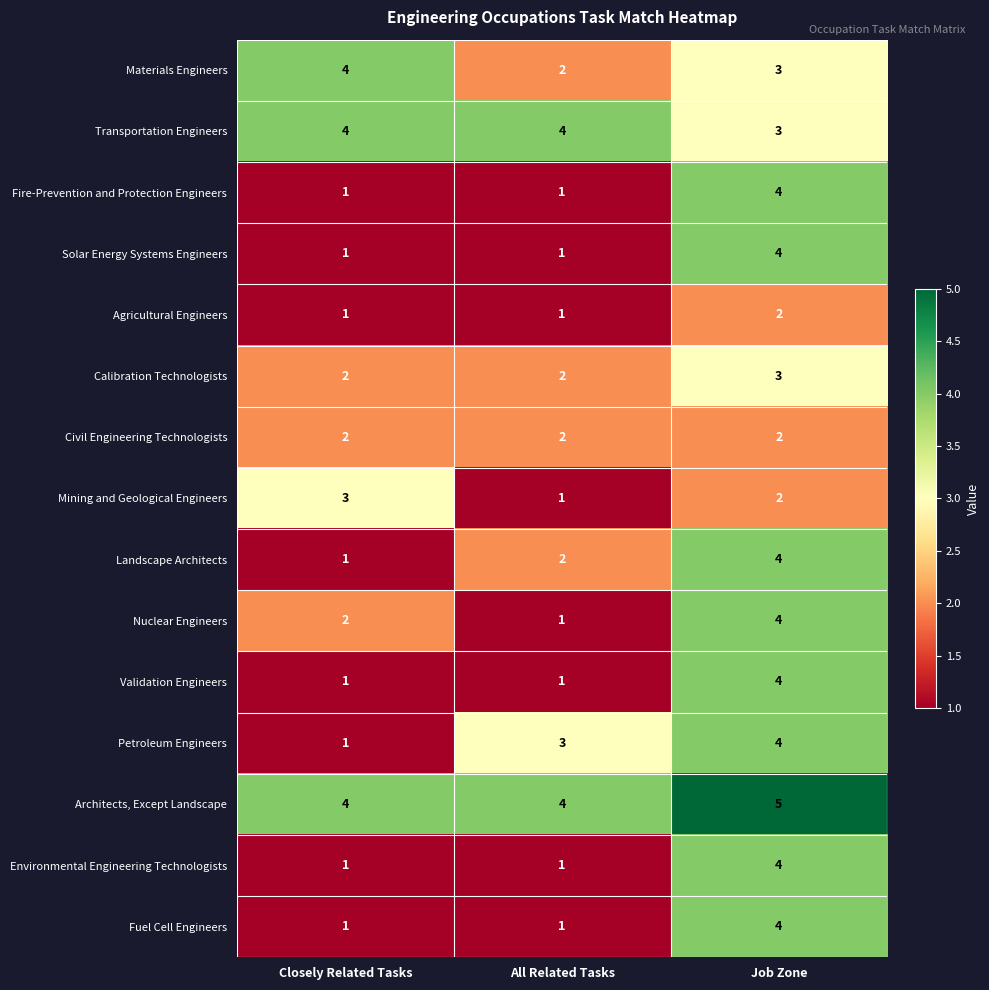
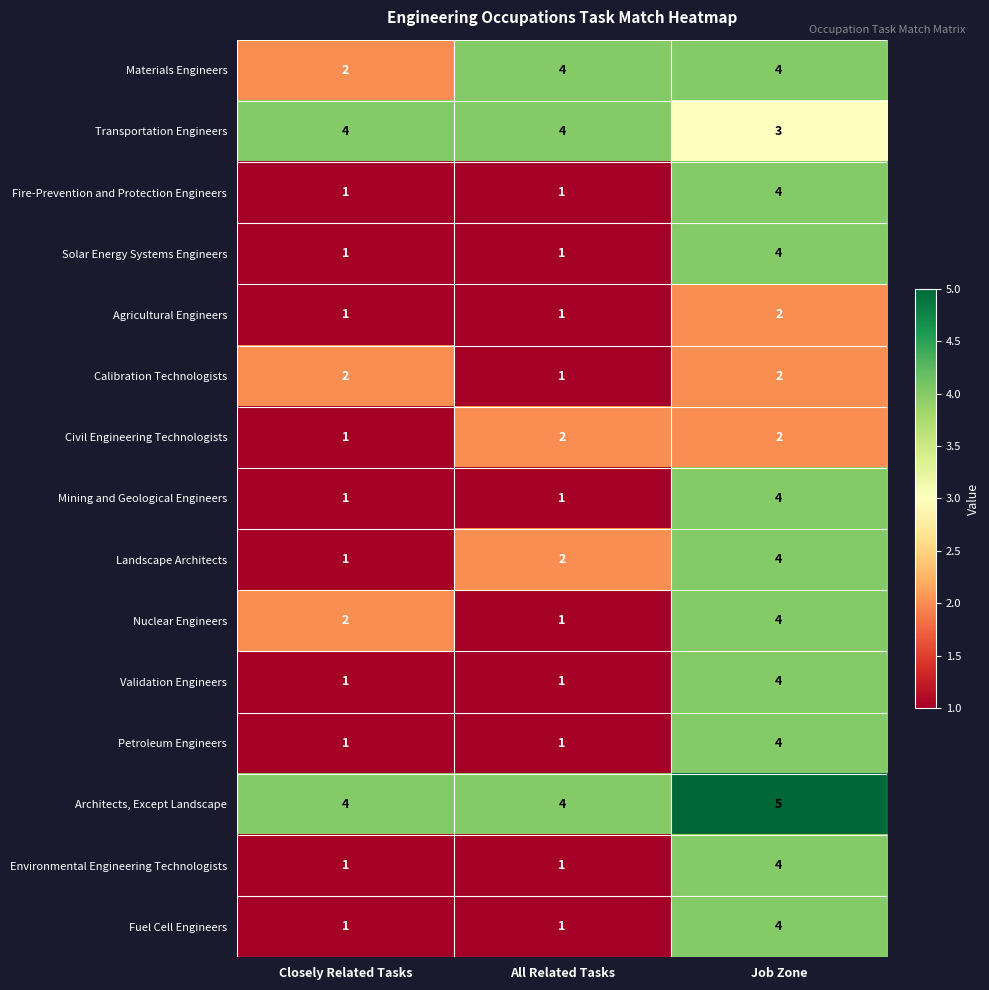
Materials Engineers, Closely Related Tasks: 4 -> 2
Materials Engineers, All Related Tasks: 2 -> 4
Materials Engineers, Job Zone: 3 -> 4
Calibration Technologists, All Related Tasks: 2 -> 1
Calibration Technologists, Job Zone: 3 -> 2
Civil Engineering Technologists, Closely Related Tasks: 2 -> 1
Mining and Geological Engineers, Closely Related Tasks: 3 -> 1
Mining and Geological Engineers, Job Zone: 2 -> 4
Petroleum Engineers, All Related Tasks: 3 -> 1
